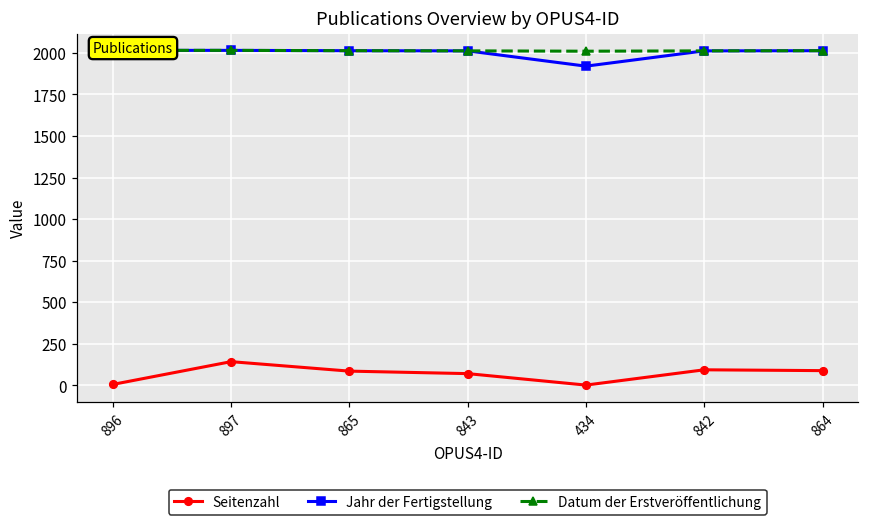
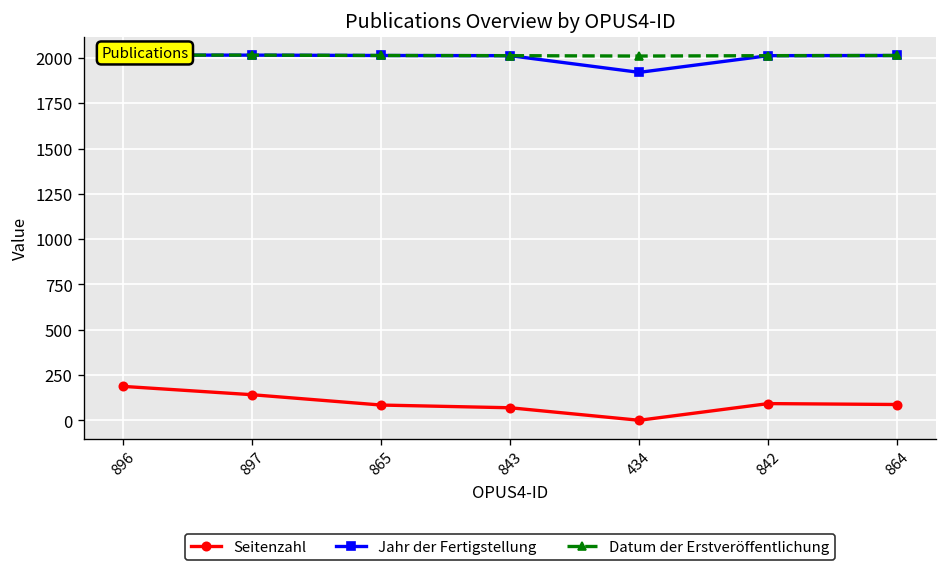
Seitenzahl, 896: 10 -> 190
